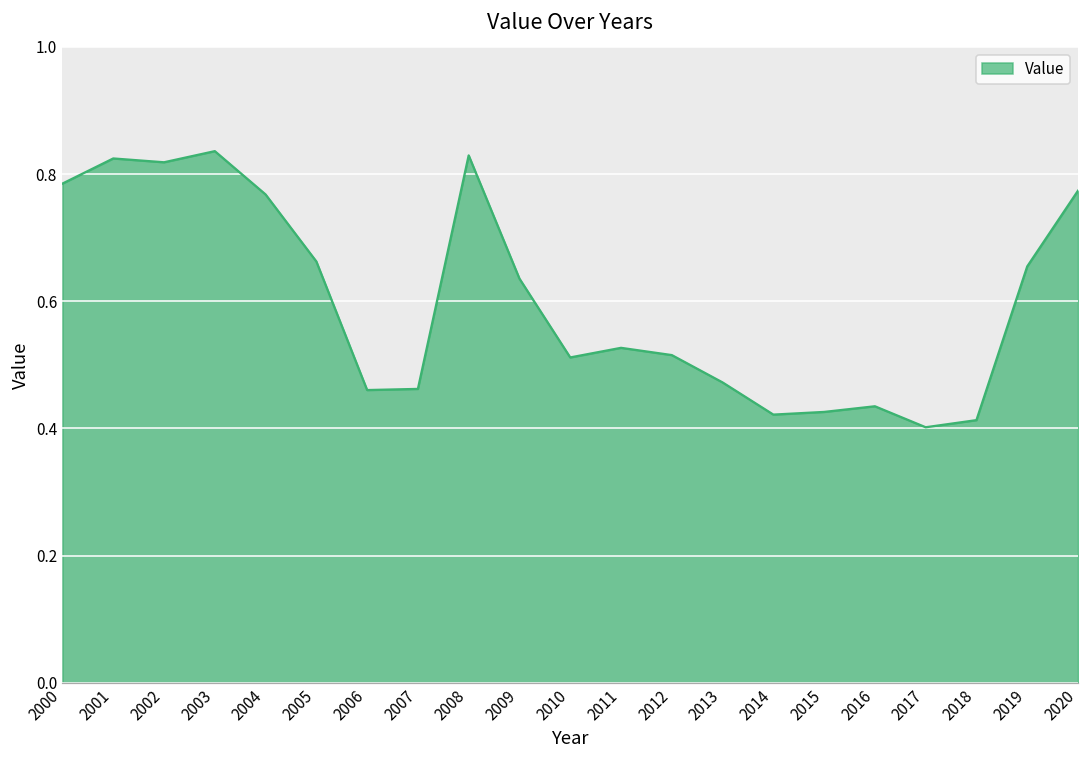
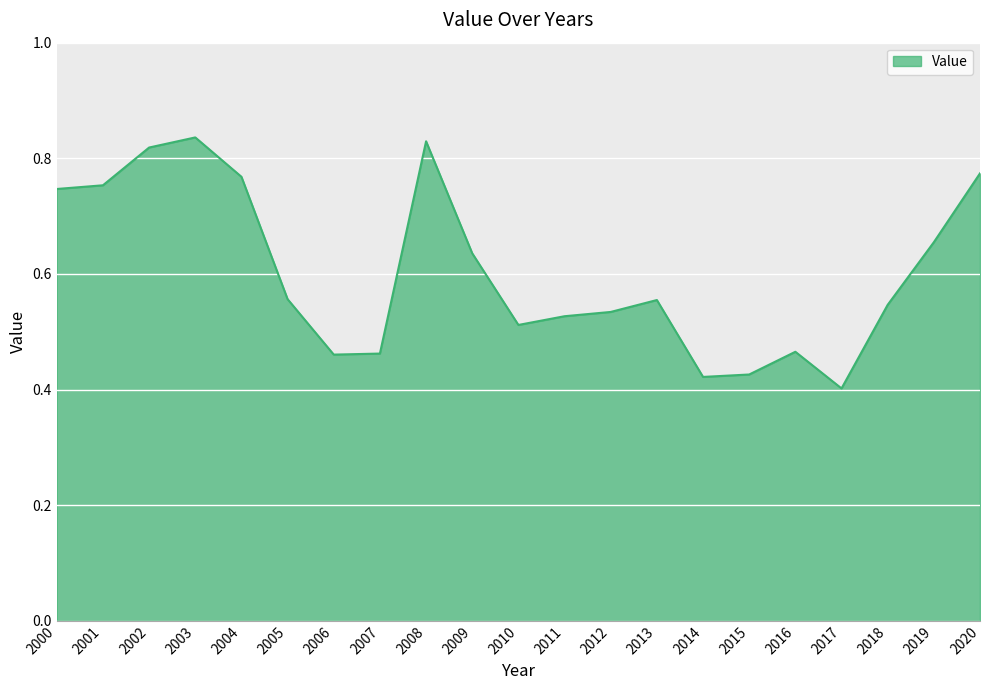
2000: 0.79 -> 0.75
2001: 0.82 -> 0.75
2005: 0.66 -> 0.56
2012: 0.52 -> 0.53
2013: 0.47 -> 0.55
2016: 0.43 -> 0.47
2018: 0.41 -> 0.55
